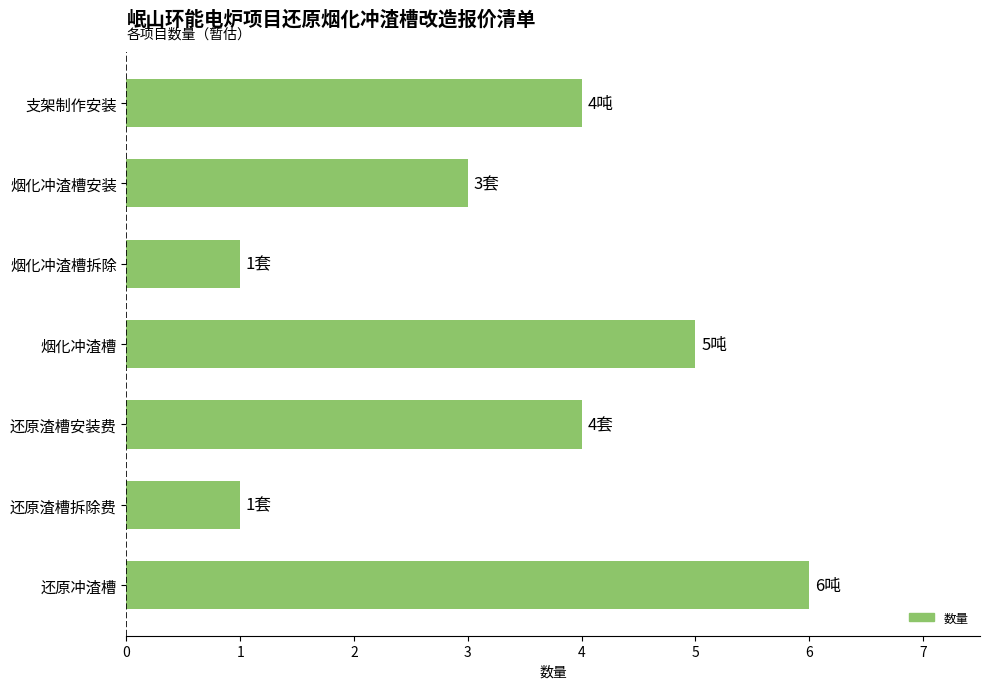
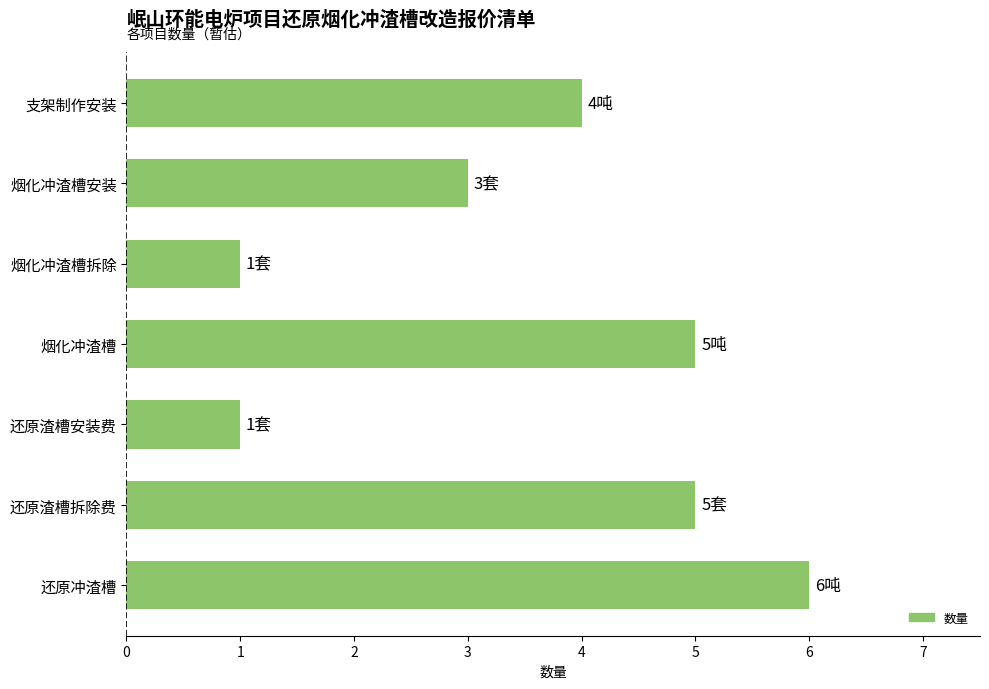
还原渣槽安装费: 4套 -> 1套
还原渣槽拆除费: 1套 -> 5套
